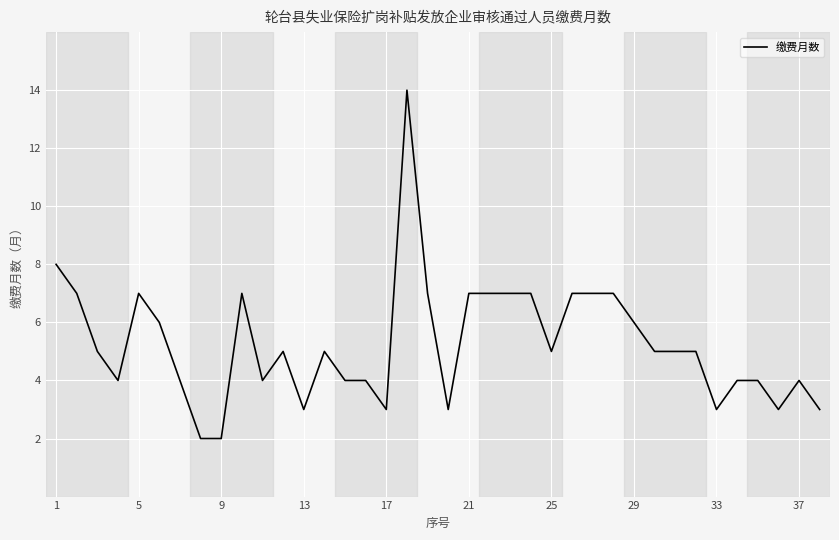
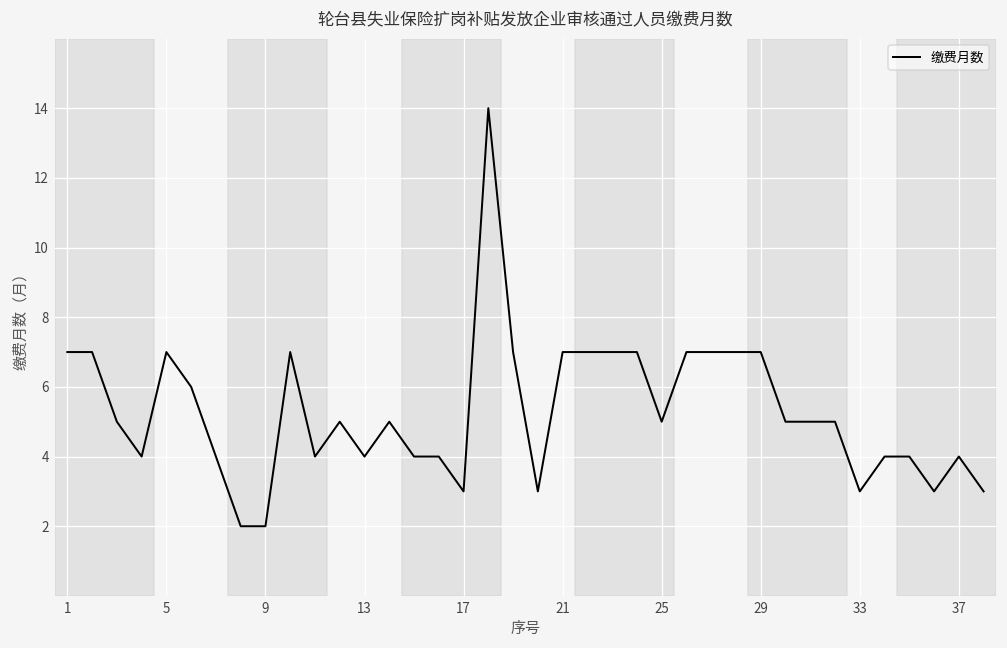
1: 8 -> 7
13: 3 -> 4
29: 6 -> 7
